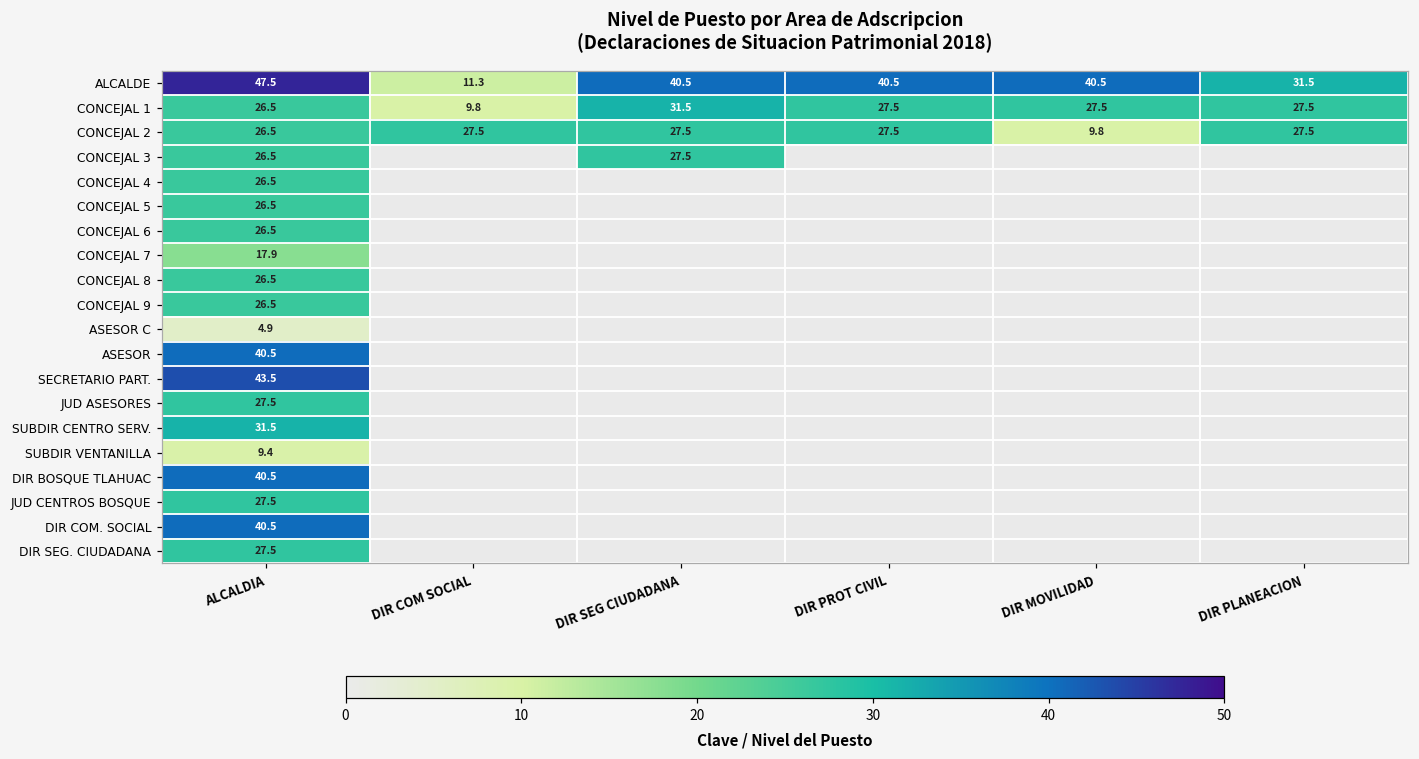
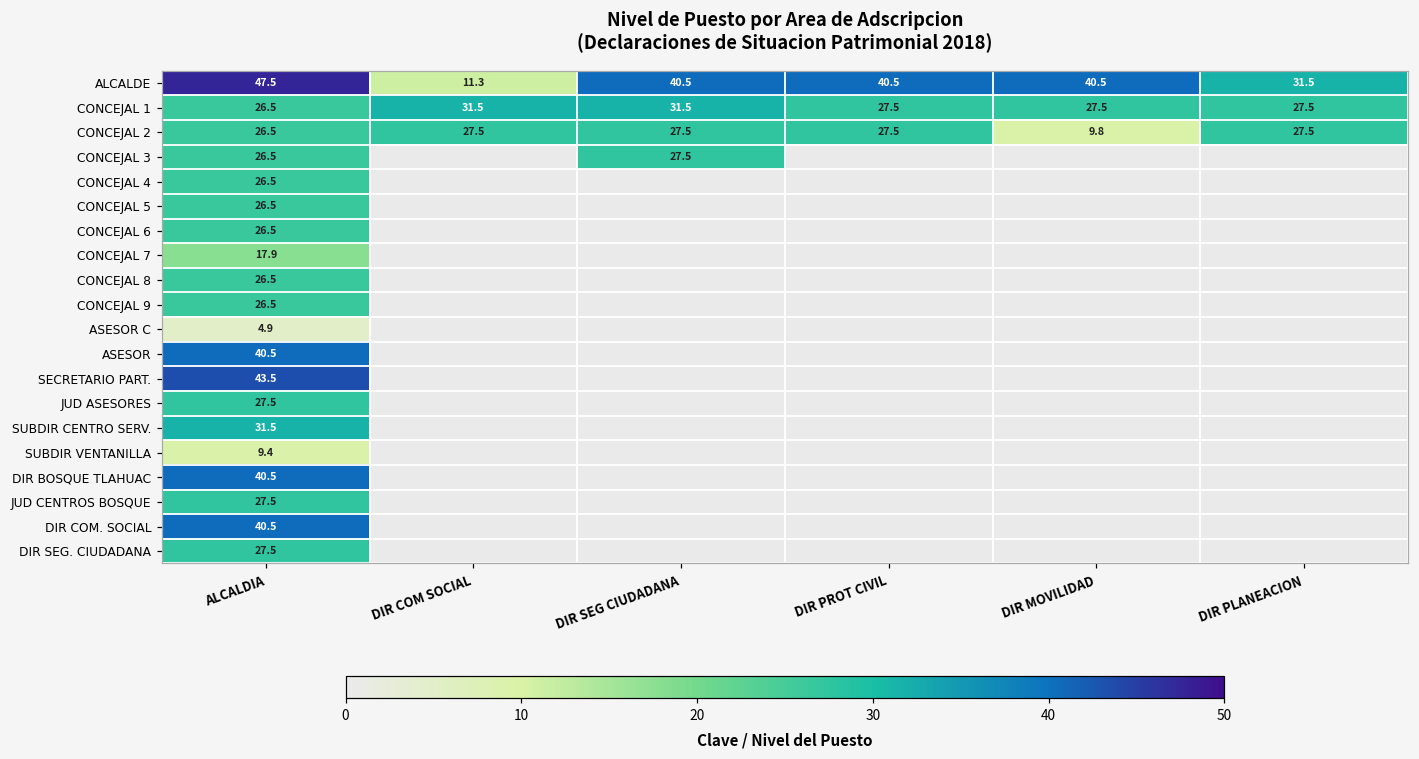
CONCEJAL 1, DIR COM SOCIAL: 9.8 -> 31.5
